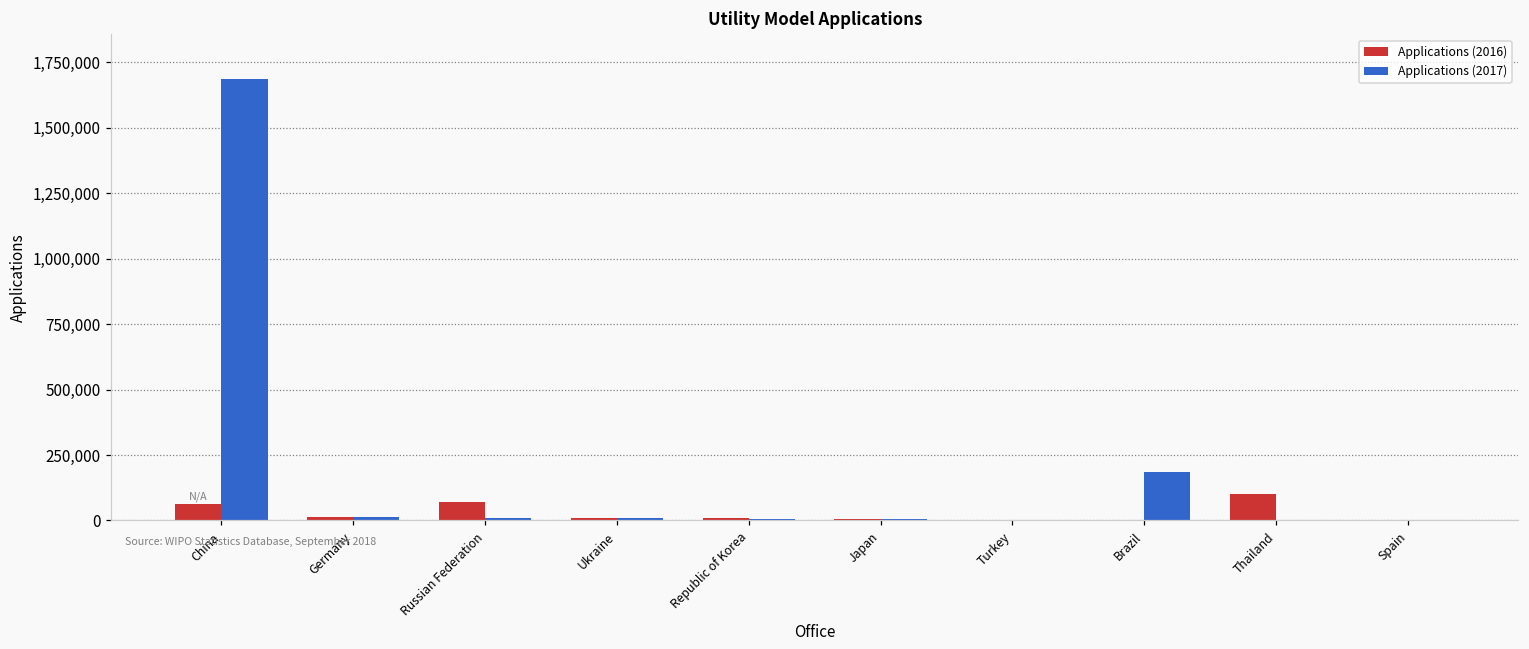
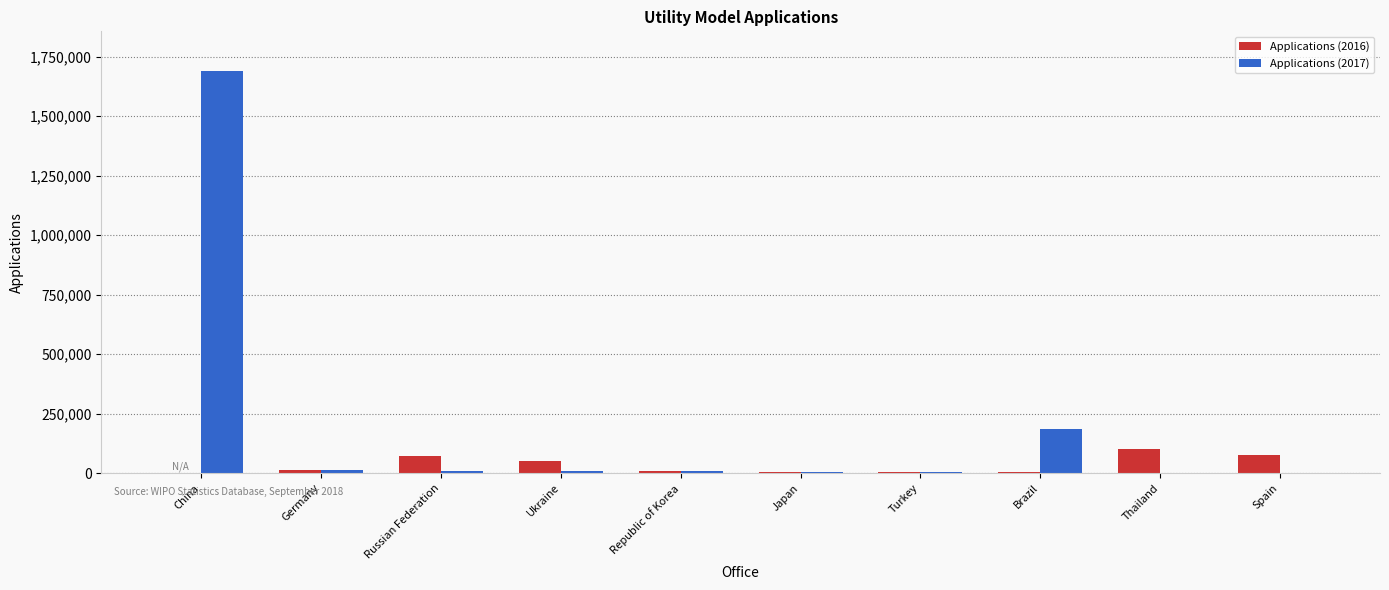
Applications (2016), China: 60,000 -> 0
Applications (2016), Ukraine: 10,000 -> 50,000
Applications (2016), Spain: 0 -> 80,000
